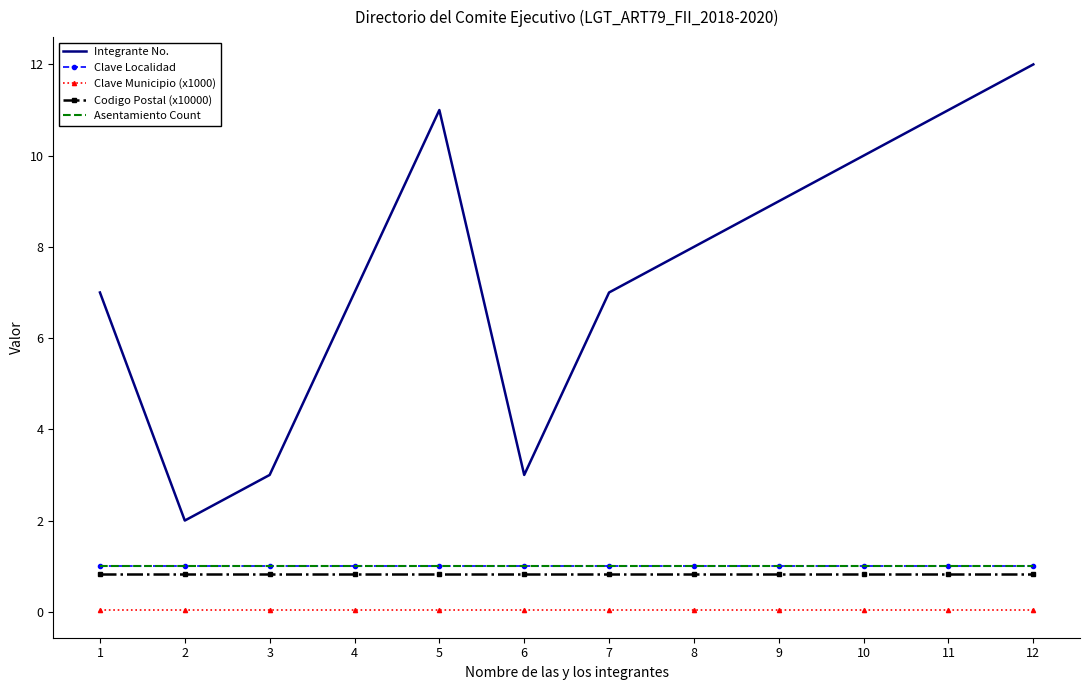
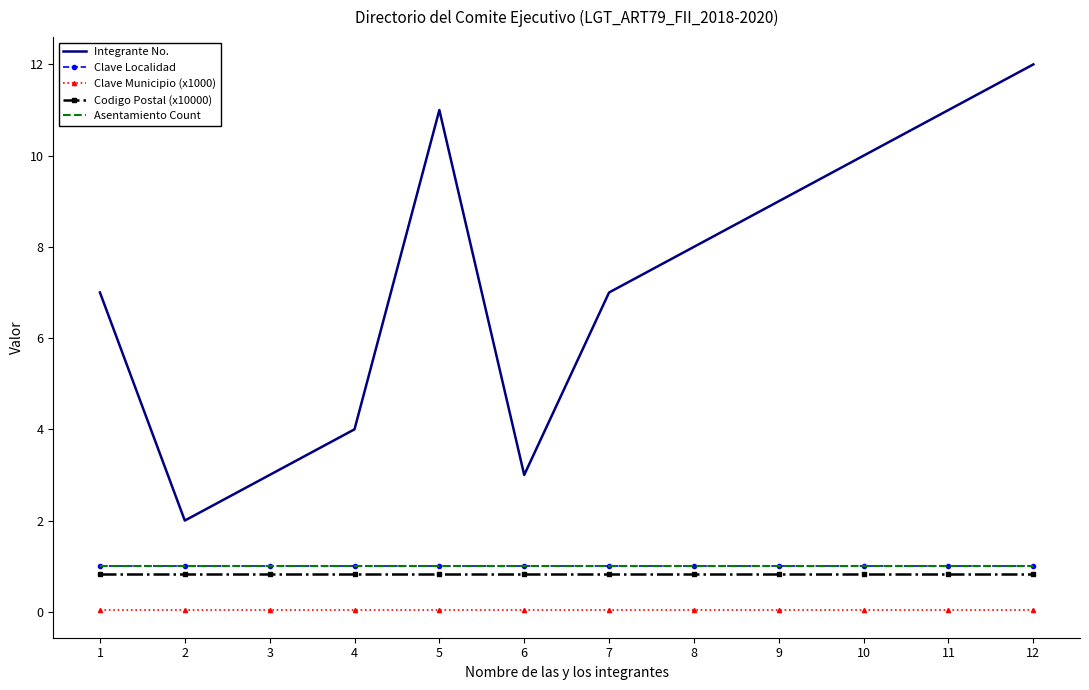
Integrante No., 4: 7 -> 4
